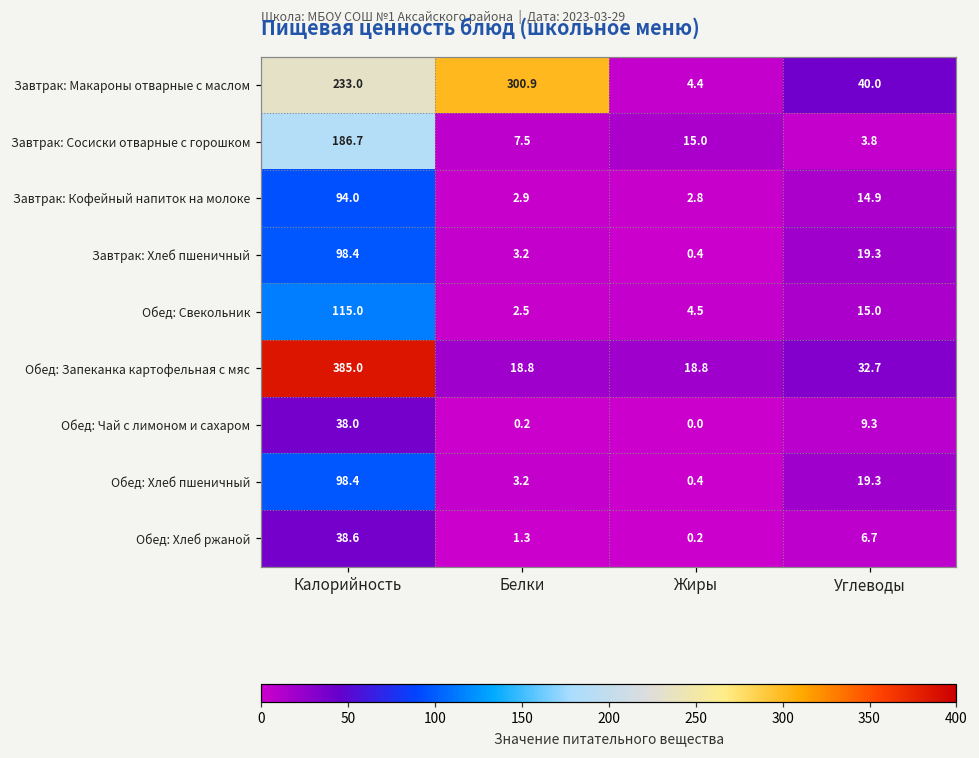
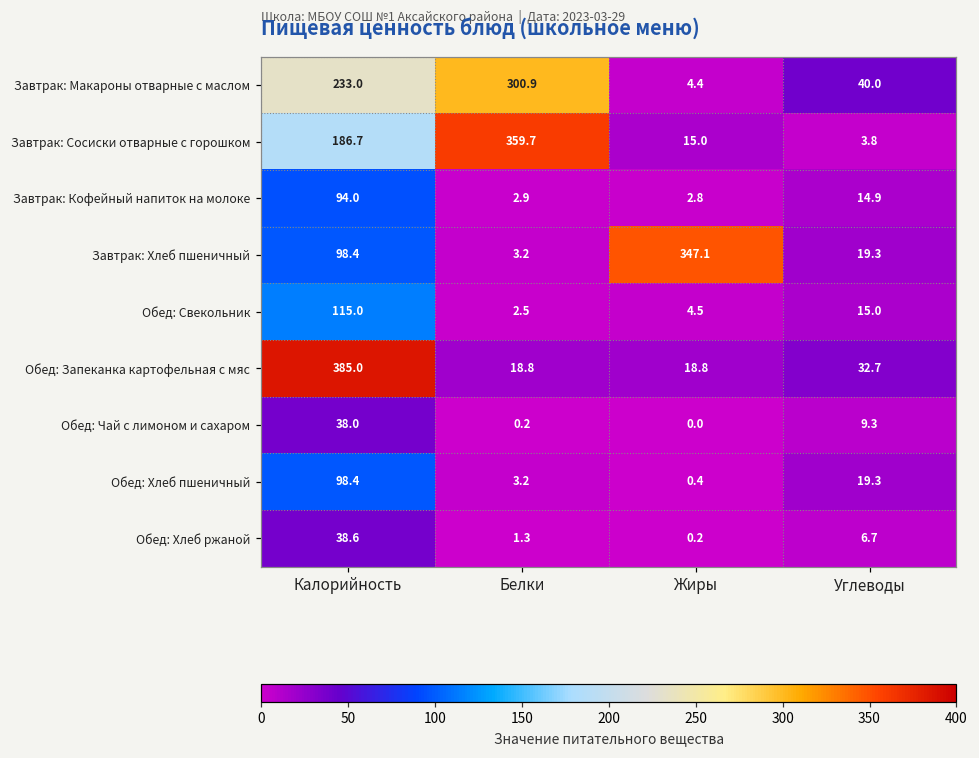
Завтрак: Сосиски отварные с горошком, Белки: 7.5 -> 359.7
Завтрак: Хлеб пшеничный, Жиры: 0.4 -> 347.1
